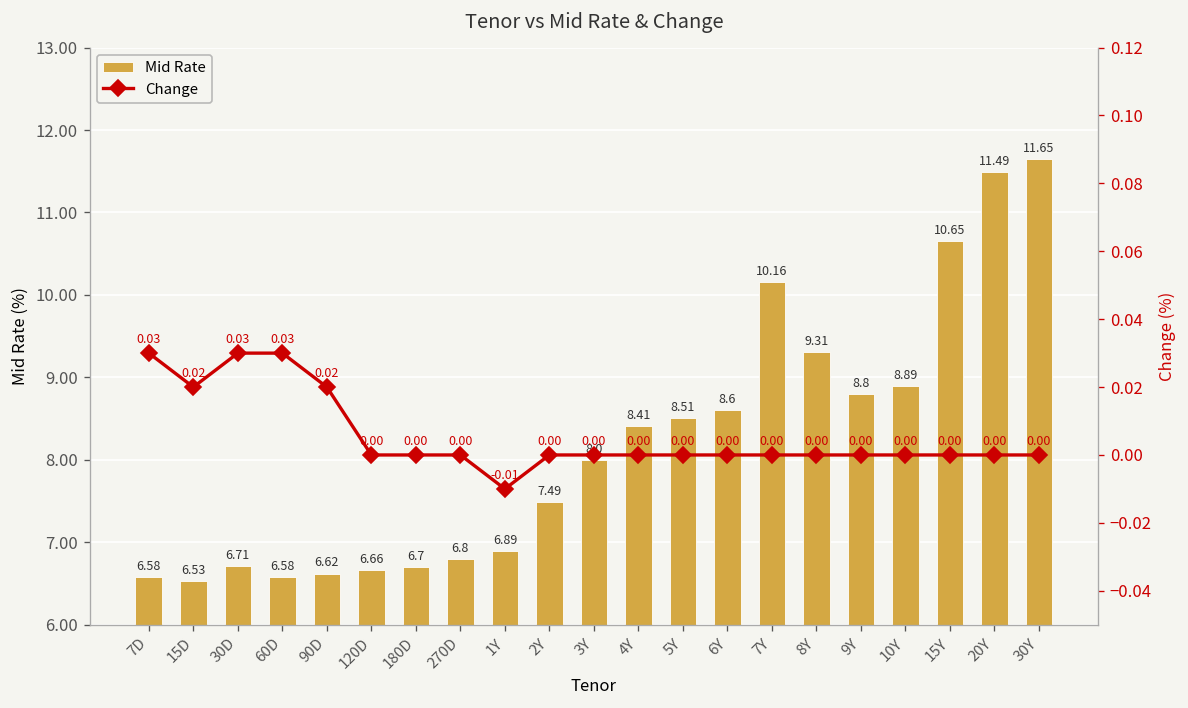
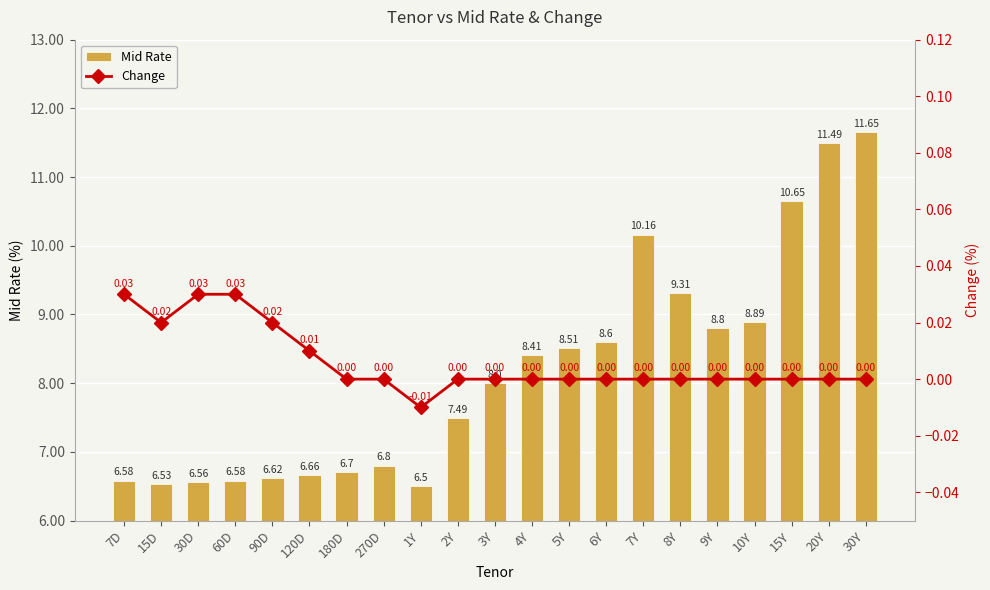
Mid Rate, 30D: 6.71 -> 6.56
Mid Rate, 1Y: 6.89 -> 6.5
Change, 120D: 0.00 -> 0.01
